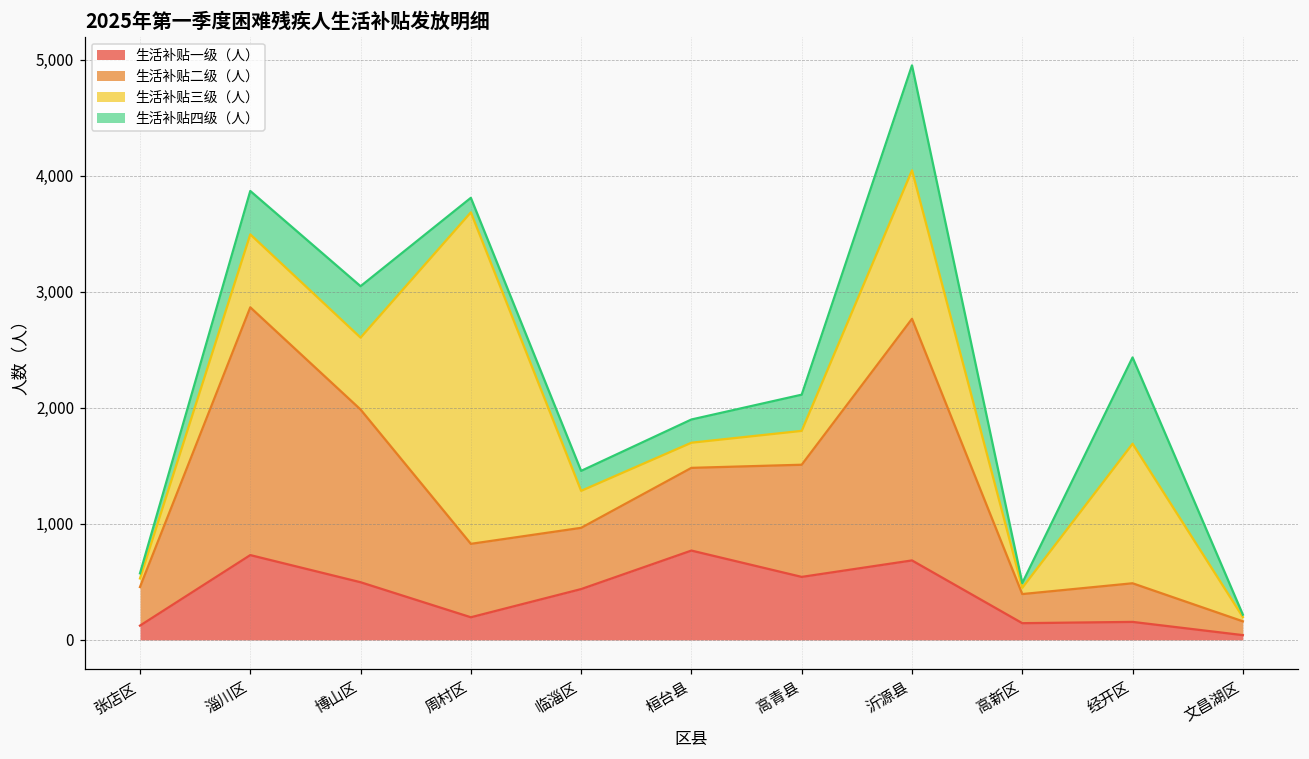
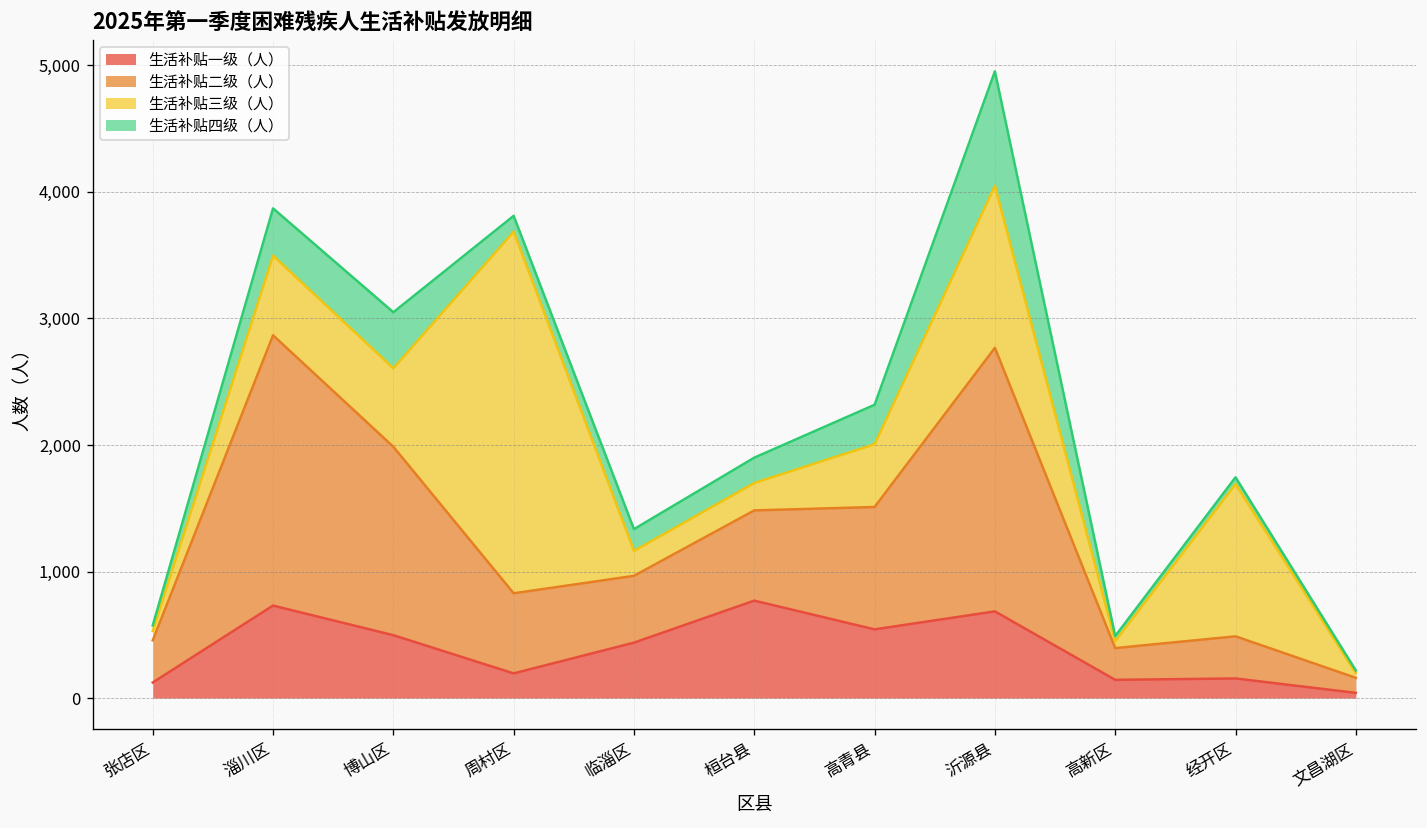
生活补贴三级（人）, 临淄区: 320 -> 200
生活补贴三级（人）, 高青县: 290 -> 500
生活补贴四级（人）, 经开区: 740 -> 50
